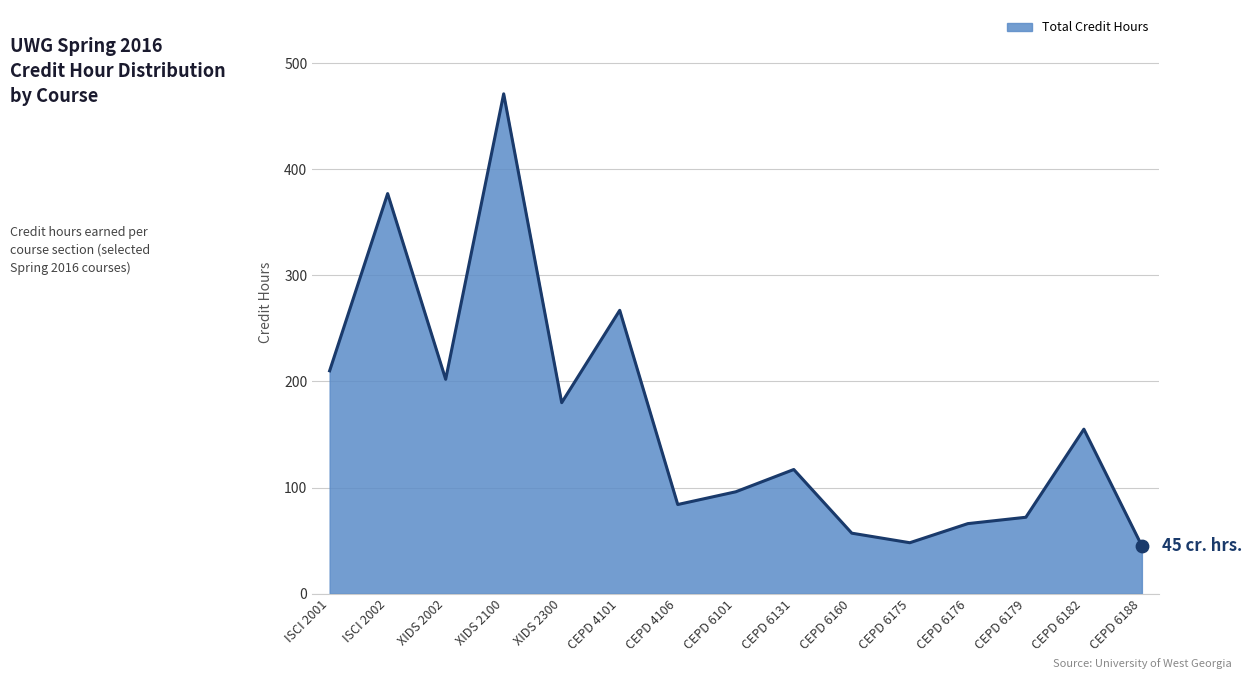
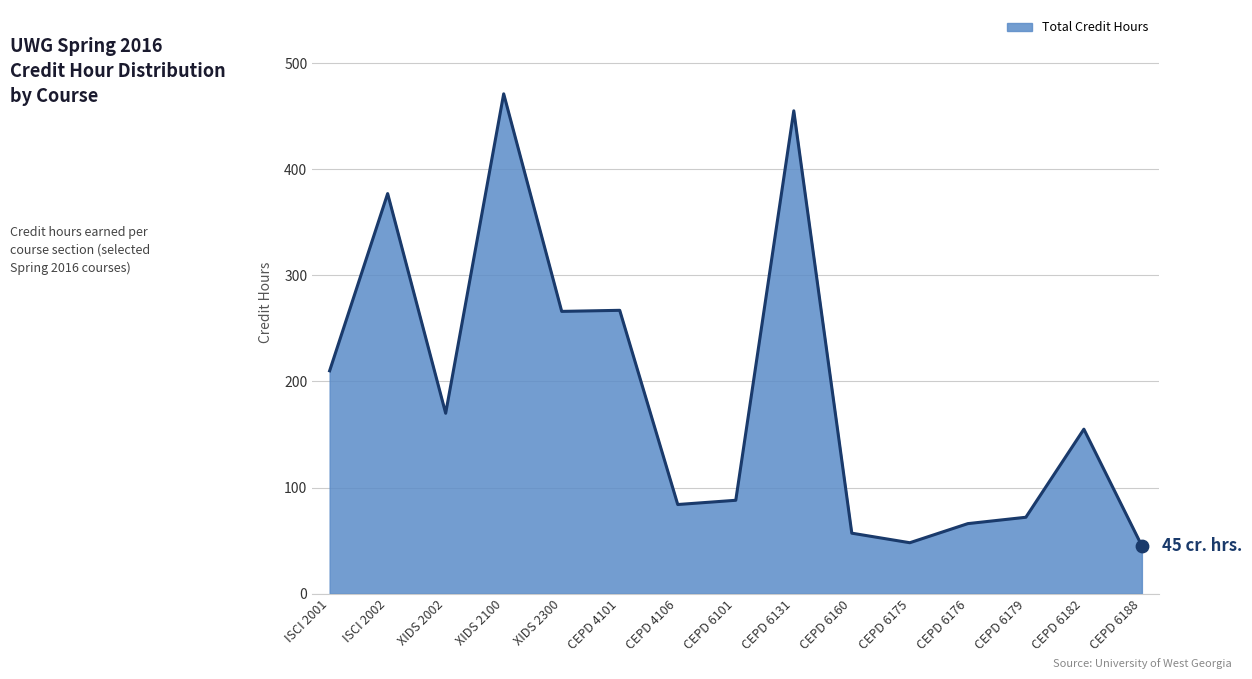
Total Credit Hours, XIDS 2002: 202 -> 170
Total Credit Hours, XIDS 2300: 180 -> 266
Total Credit Hours, CEPD 6101: 96 -> 88
Total Credit Hours, CEPD 6131: 117 -> 455
